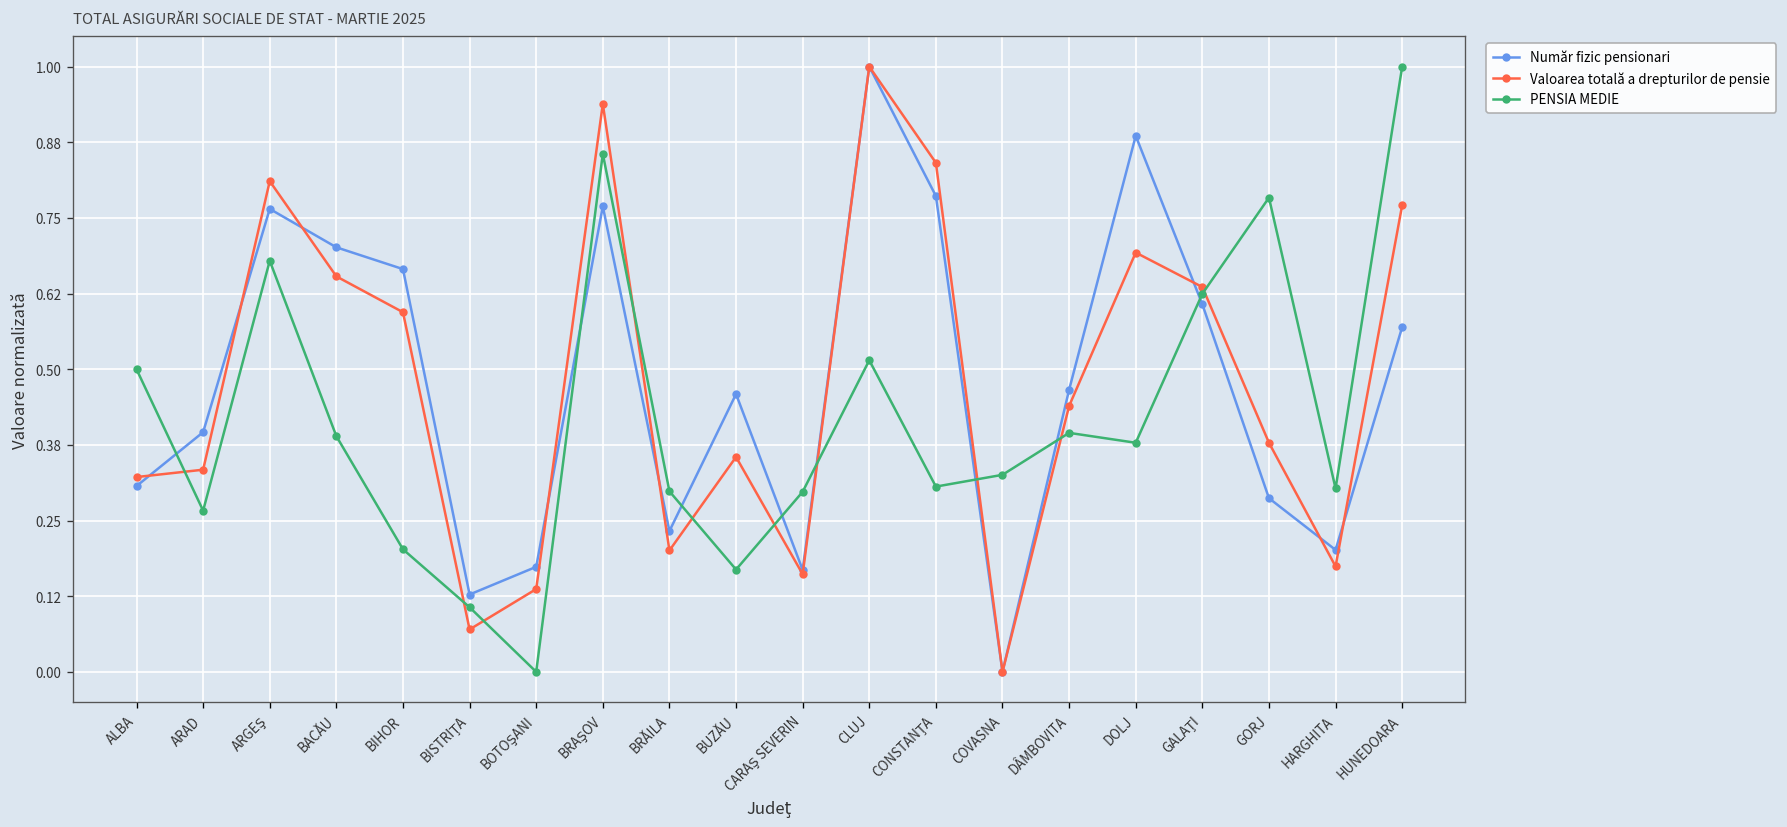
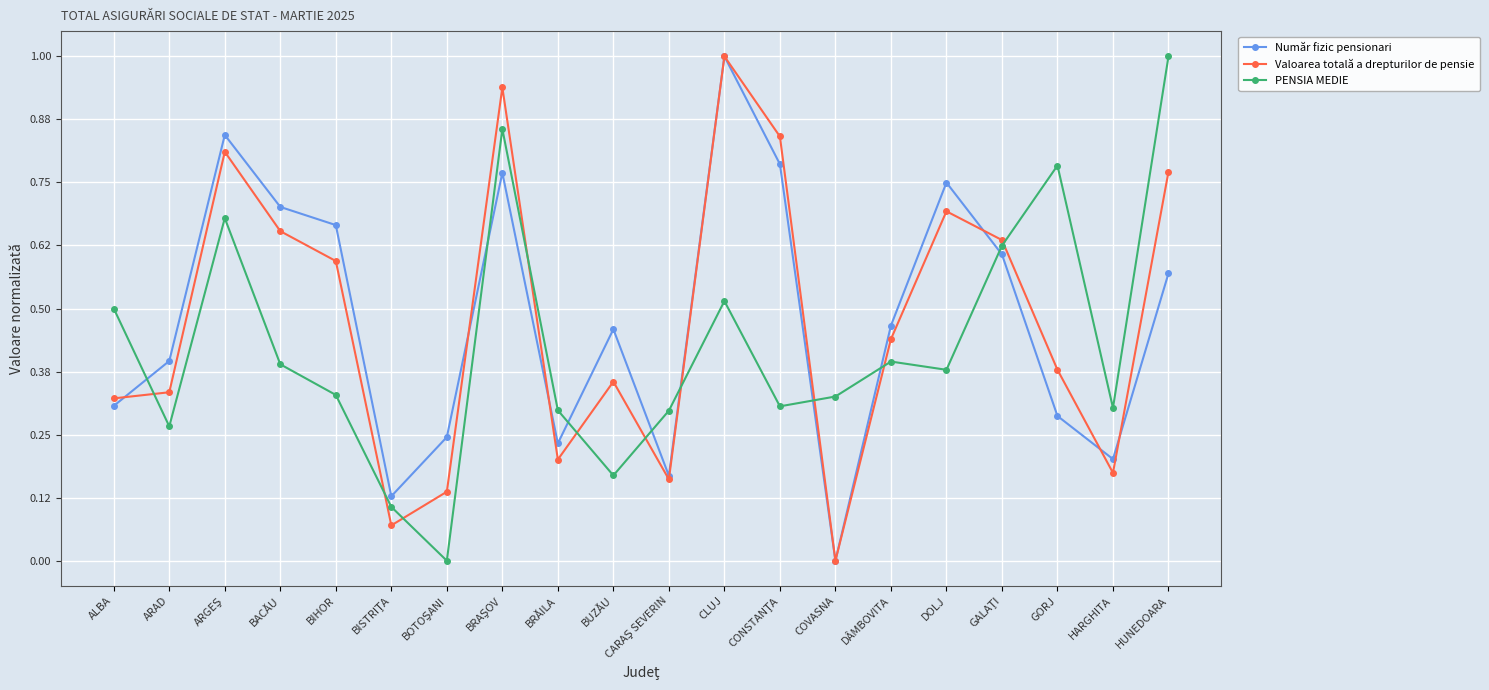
Număr fizic pensionari, ARGEŞ: 0.76 -> 0.84
PENSIA MEDIE, BIHOR: 0.20 -> 0.33
Număr fizic pensionari, BOTOŞANI: 0.17 -> 0.25
Număr fizic pensionari, DOLJ: 0.89 -> 0.75
